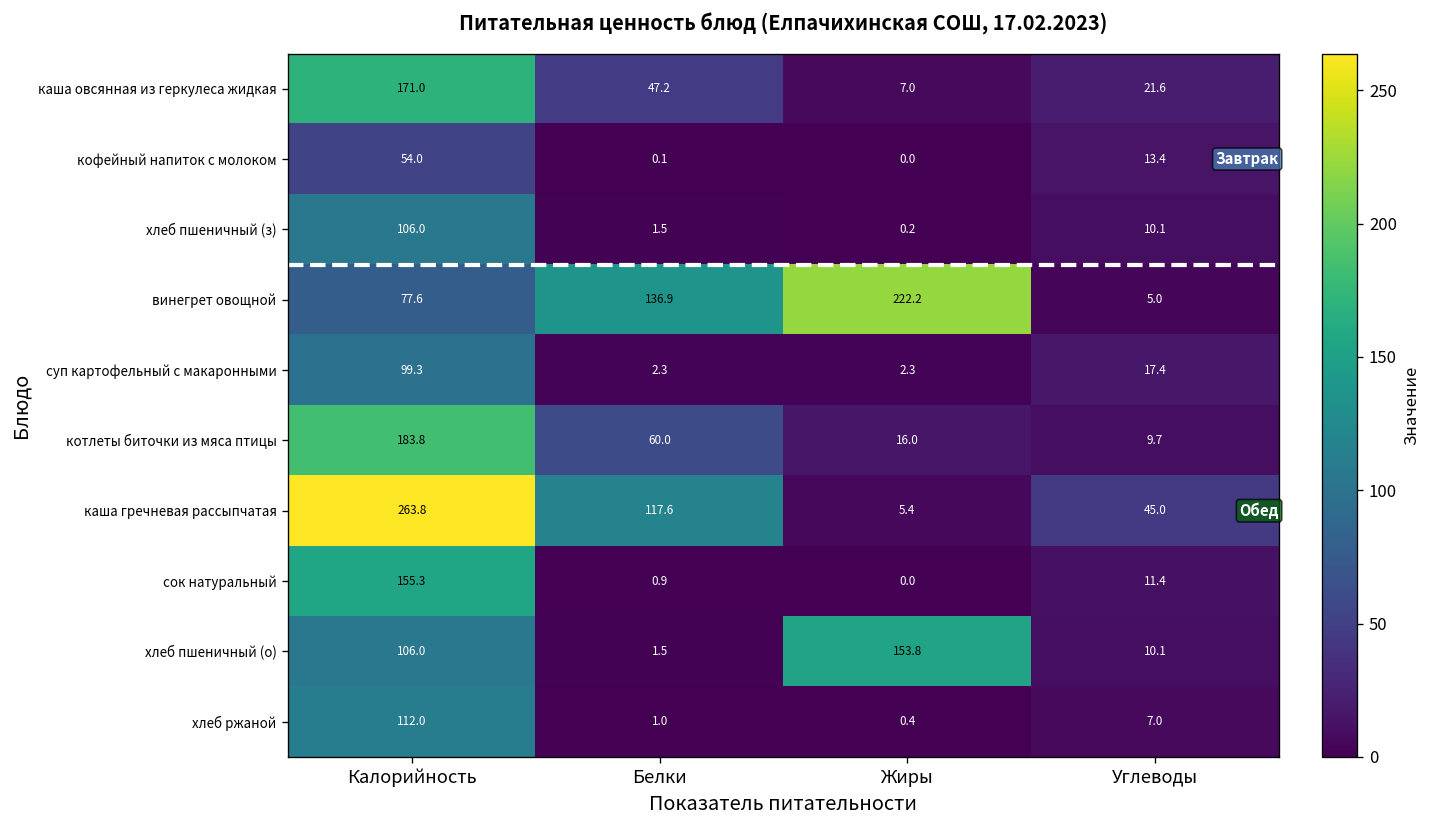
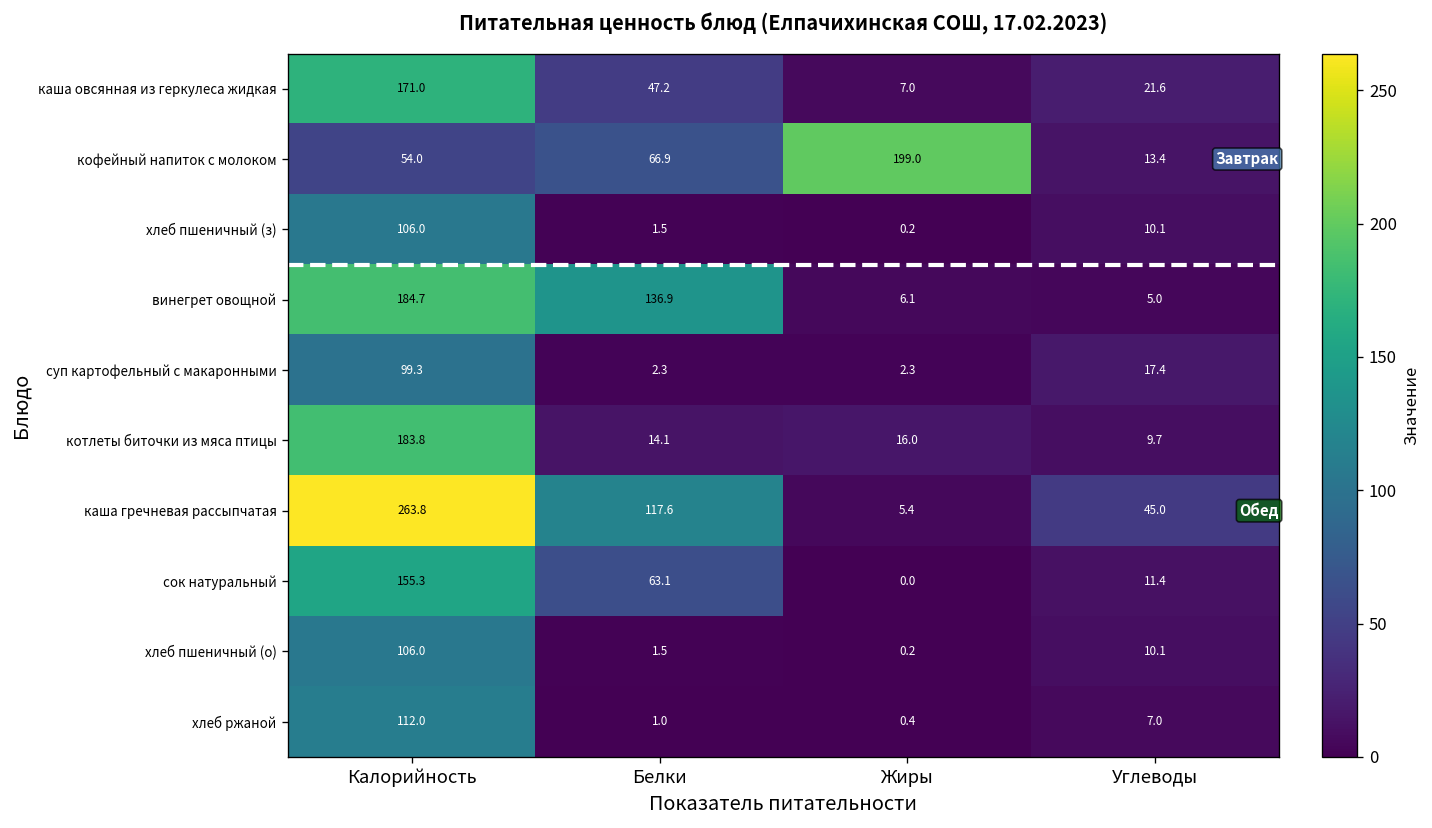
кофейный напиток с молоком, Белки: 0.1 -> 66.9
кофейный напиток с молоком, Жиры: 0.0 -> 199.0
винегрет овощной, Калорийность: 77.6 -> 184.7
винегрет овощной, Жиры: 222.2 -> 6.1
котлеты биточки из мяса птицы, Белки: 60.0 -> 14.1
сок натуральный, Белки: 0.9 -> 63.1
хлеб пшеничный (о), Жиры: 153.8 -> 0.2
